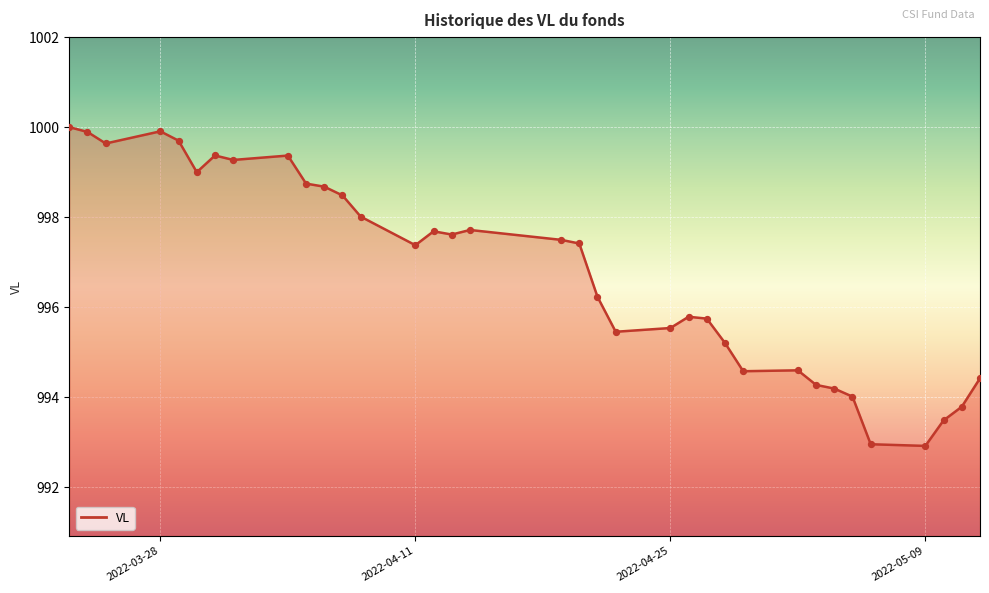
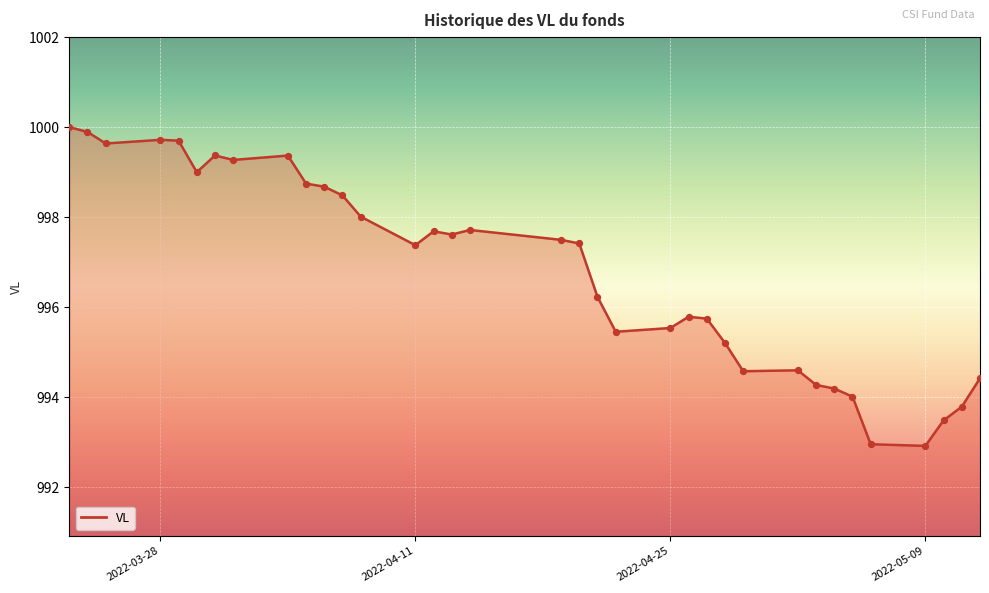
2022-03-28: 999.9 -> 999.7
